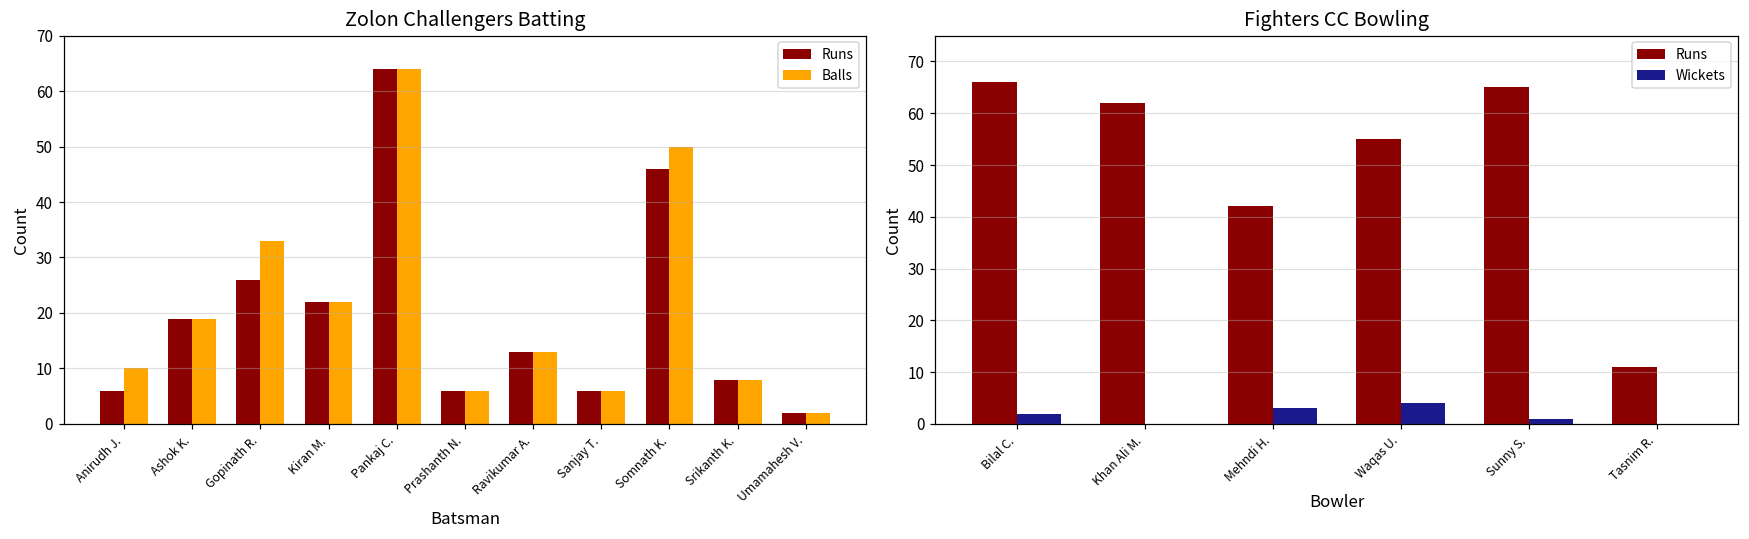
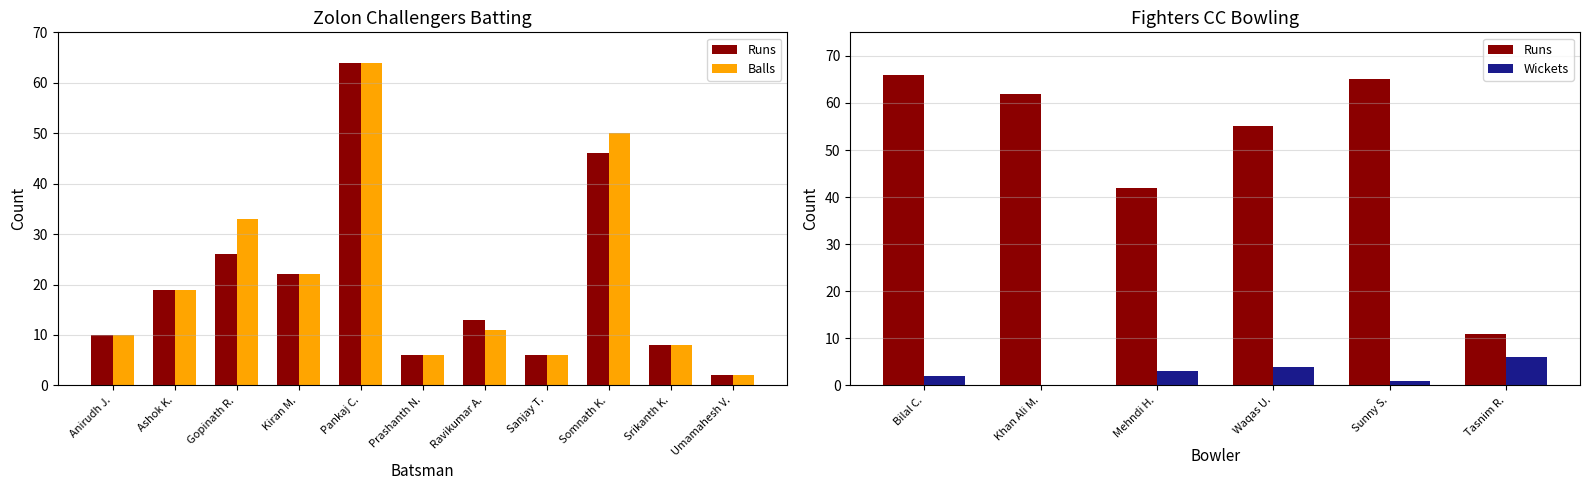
Zolon Challengers Batting, Runs, Anirudh J.: 6 -> 10
Zolon Challengers Batting, Balls, Ravikumar A.: 13 -> 11
Fighters CC Bowling, Wickets, Tasnim R.: 0 -> 6
